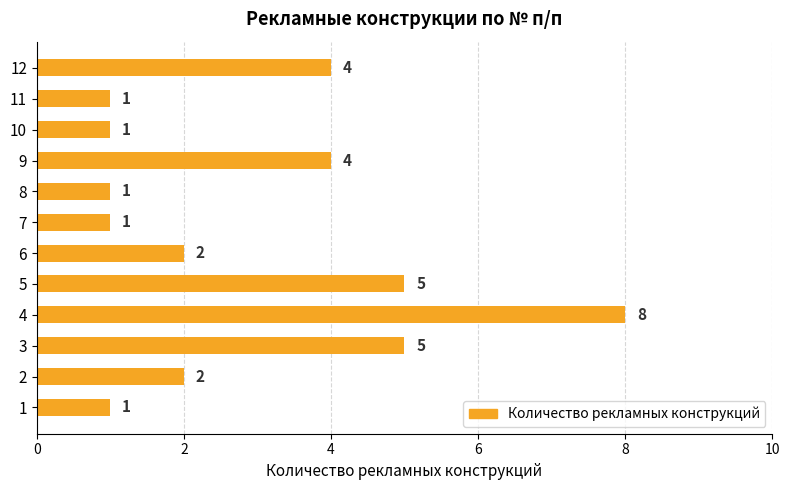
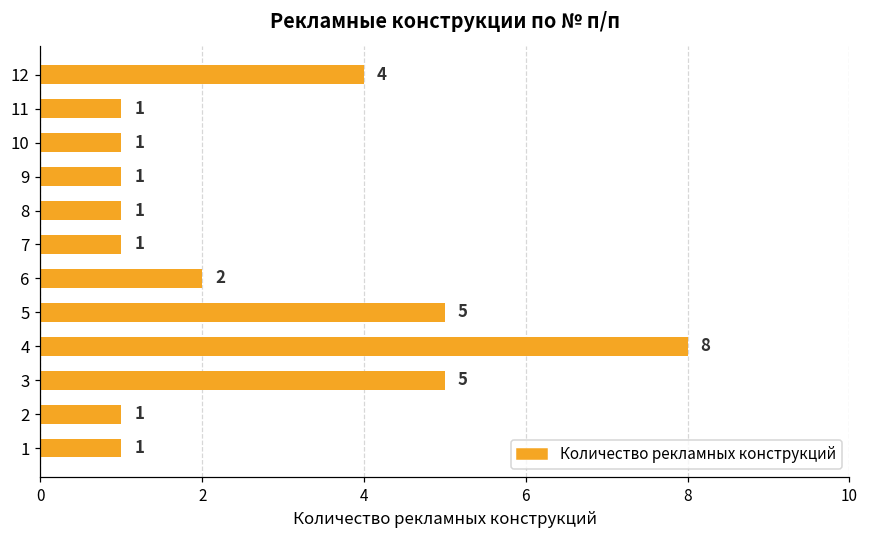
9: 4 -> 1
2: 2 -> 1
